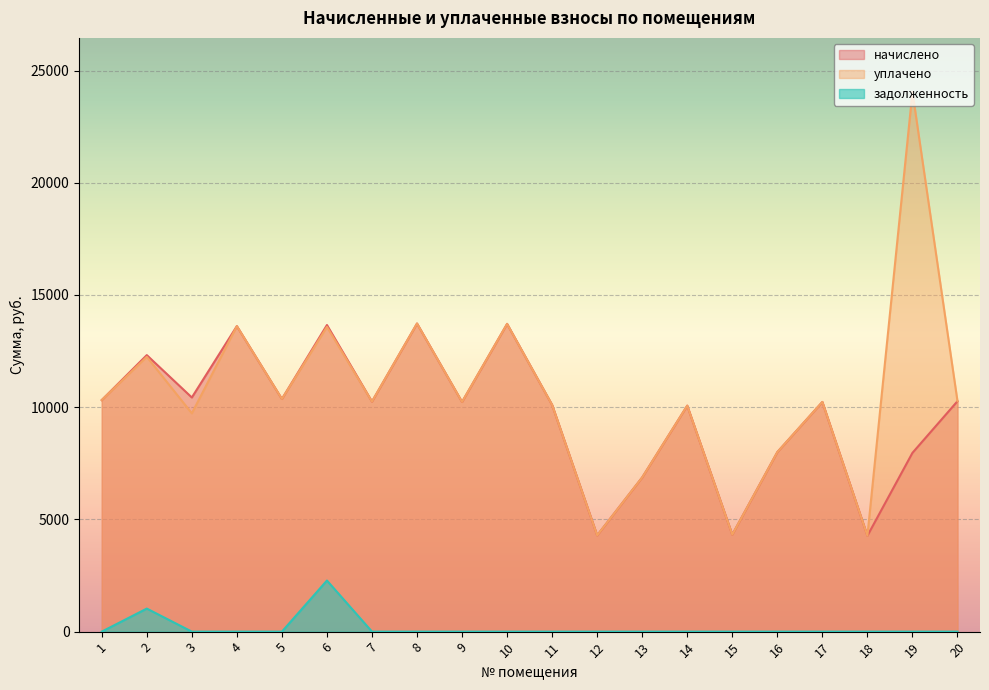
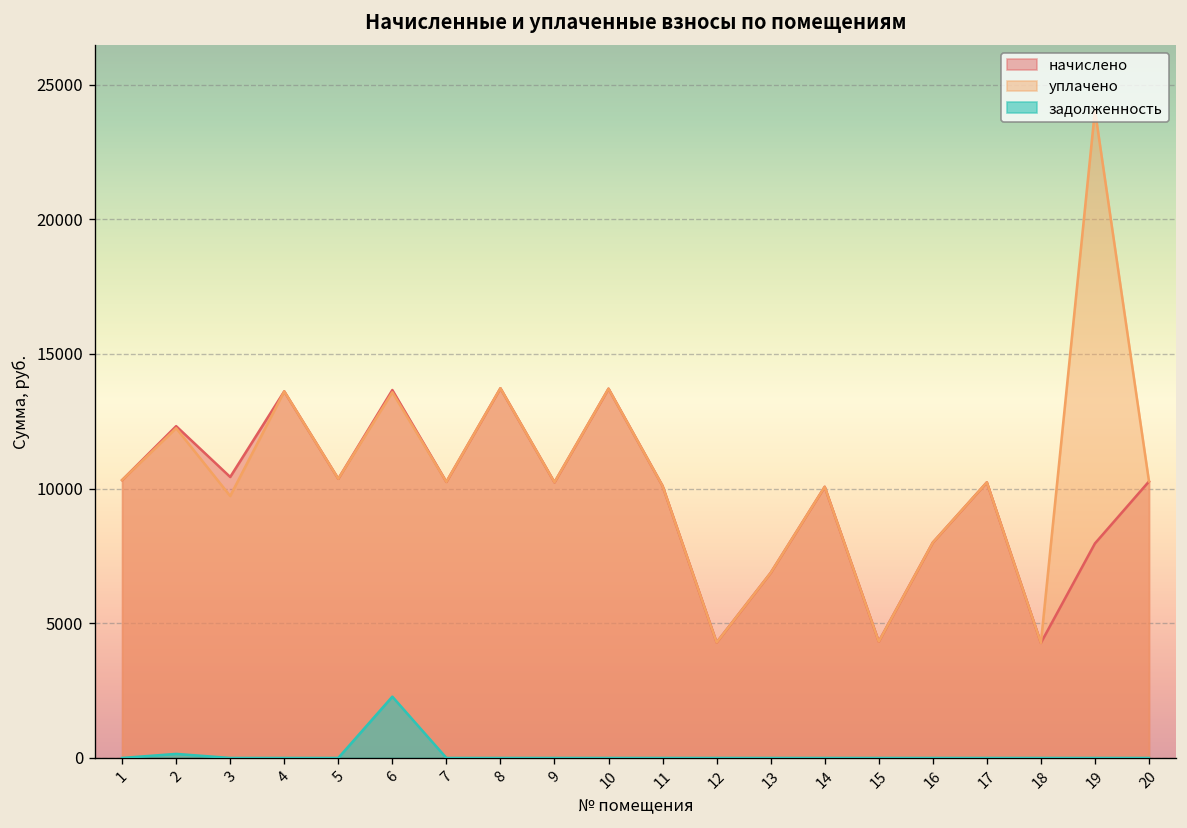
задолженность, 2: 1000 -> 200
